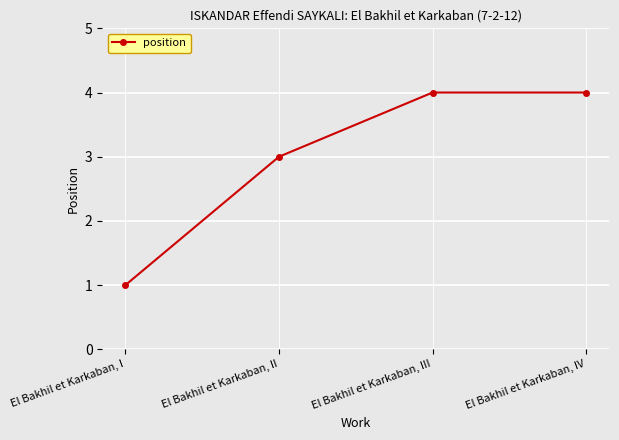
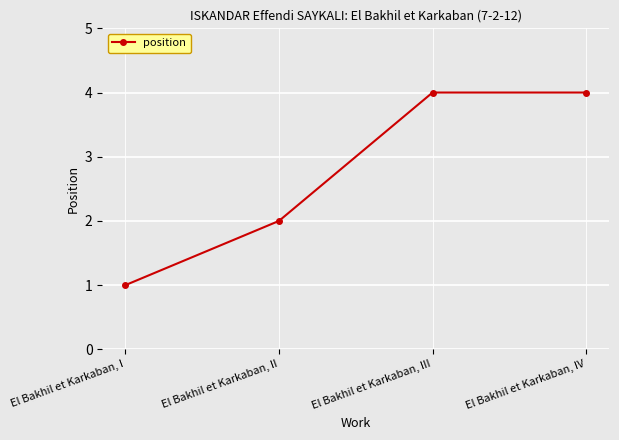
El Bakhil et Karkaban, II: 3 -> 2
